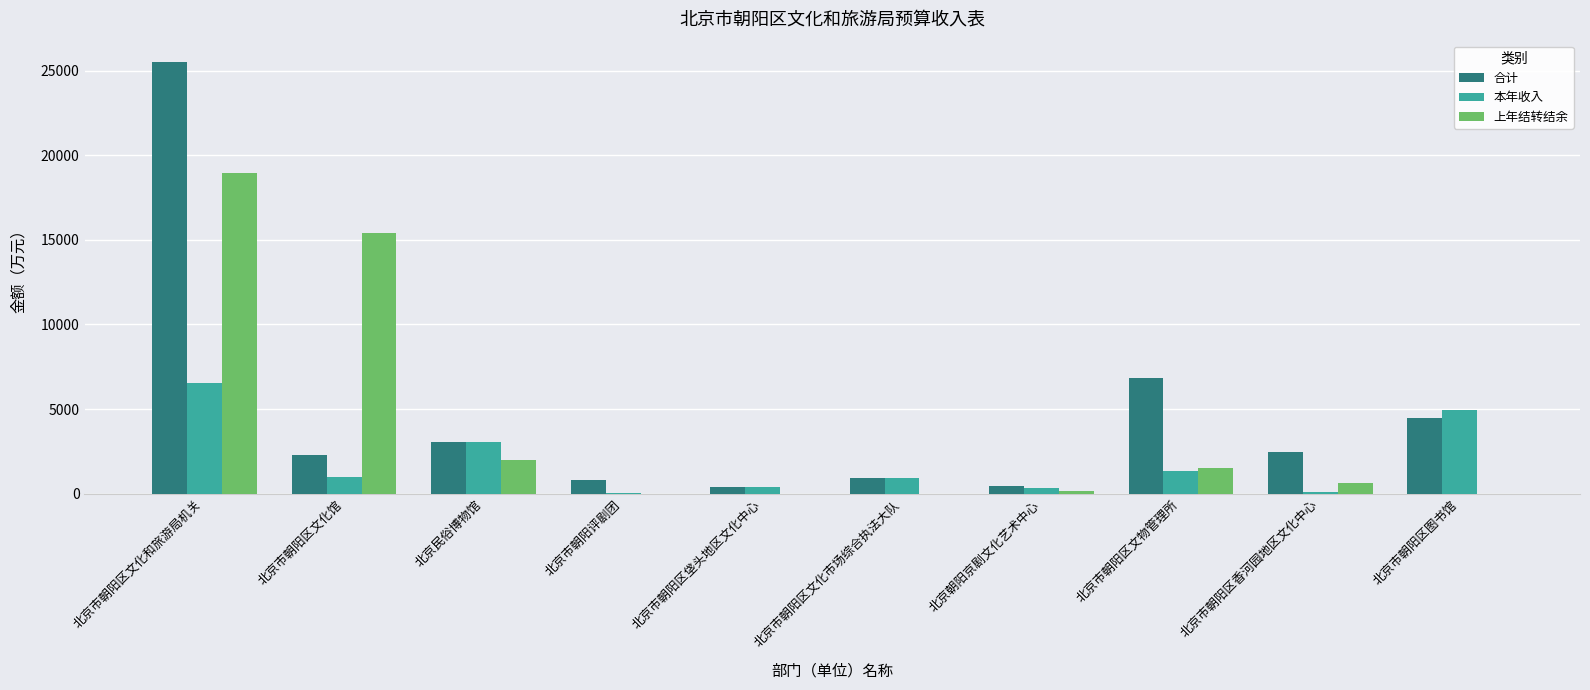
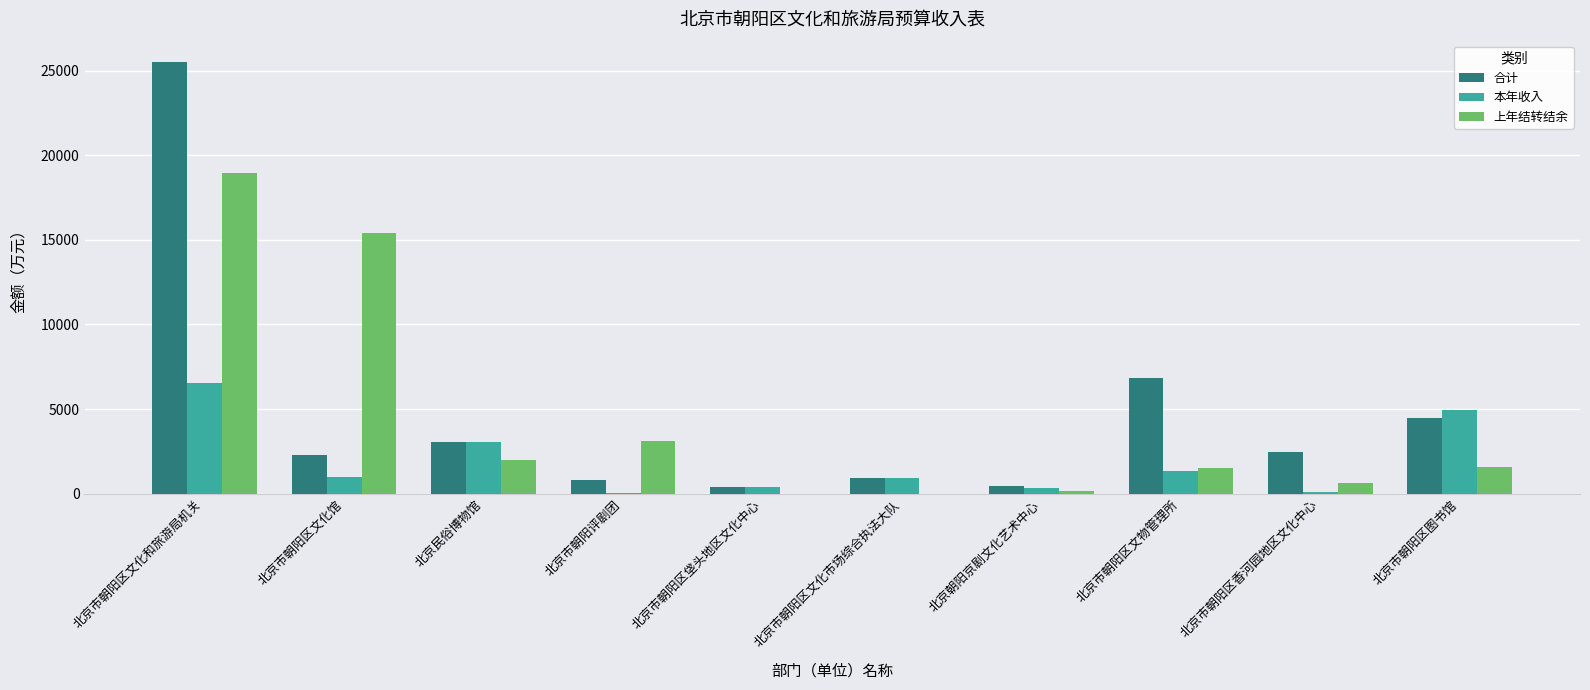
上年结转结余, 北京市朝阳评剧团: 0 -> 3100
上年结转结余, 北京市朝阳区图书馆: 0 -> 1600
